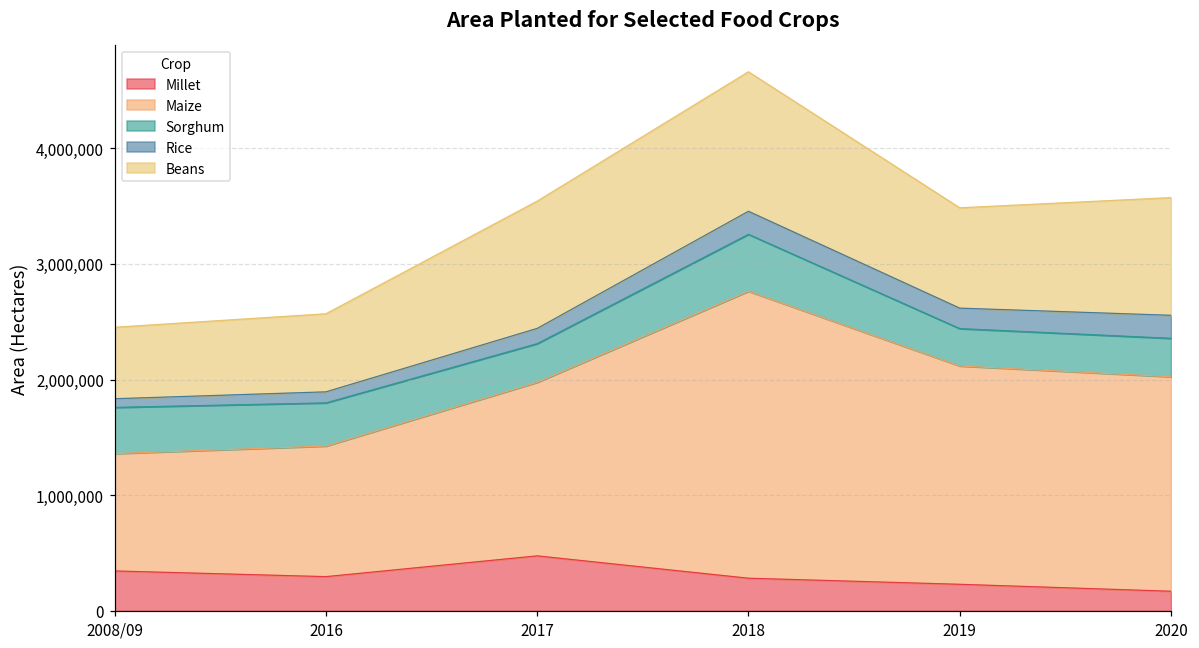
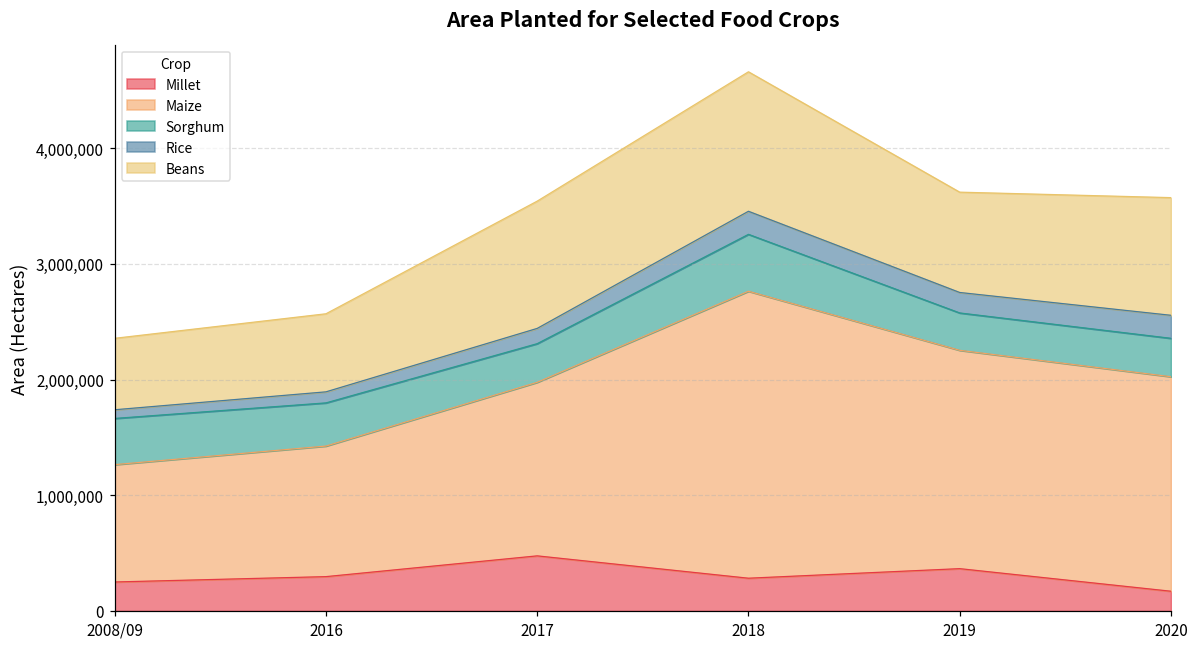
Millet, 2008/09: 350,000 -> 250,000
Millet, 2019: 230,000 -> 370,000
